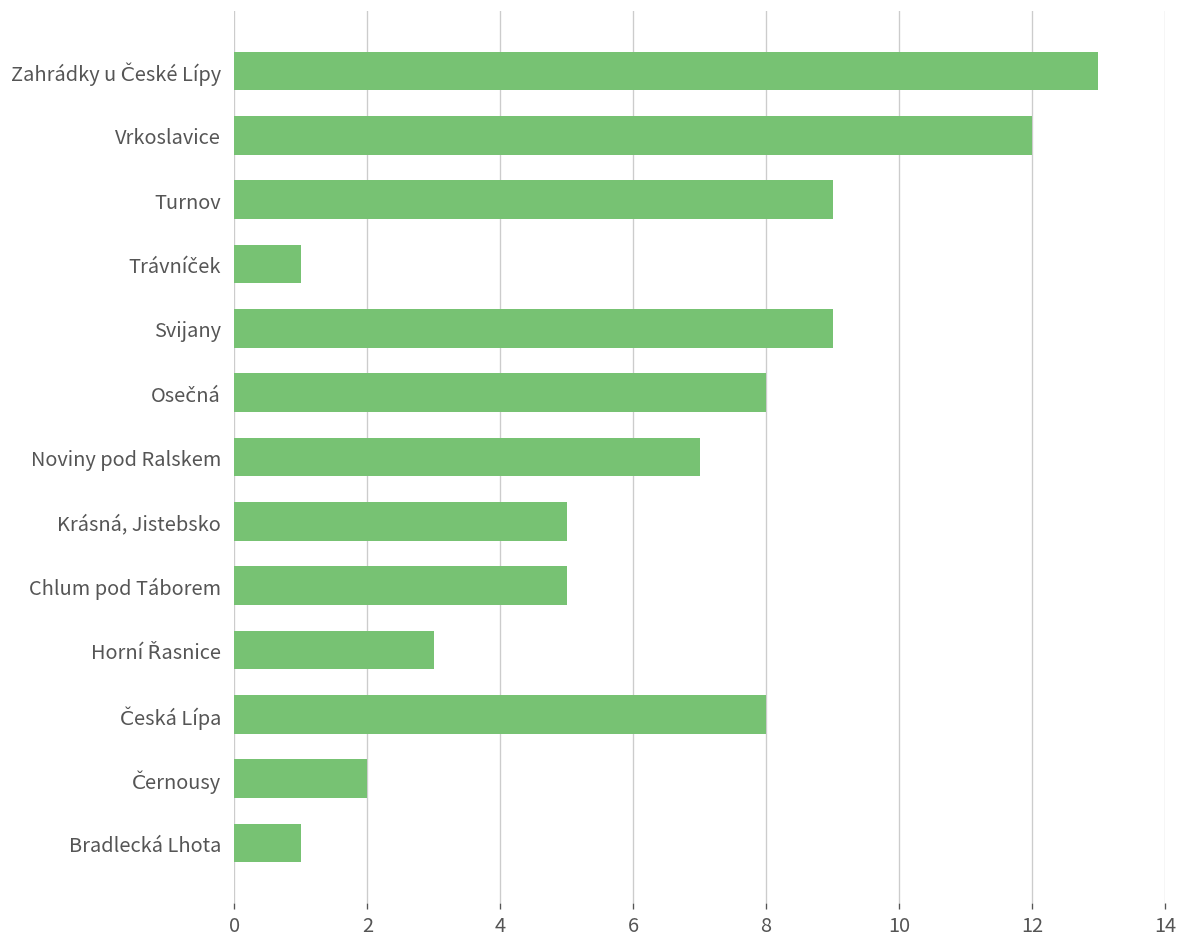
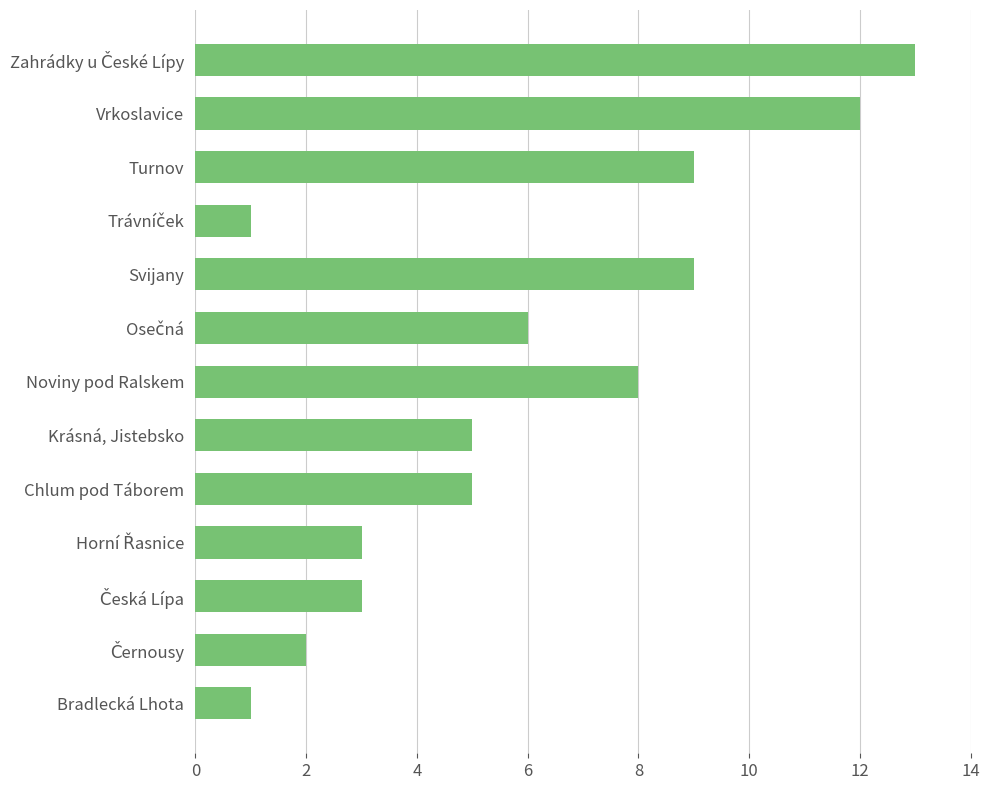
Osečná: 8 -> 6
Noviny pod Ralskem: 7 -> 8
Česká Lípa: 8 -> 3
